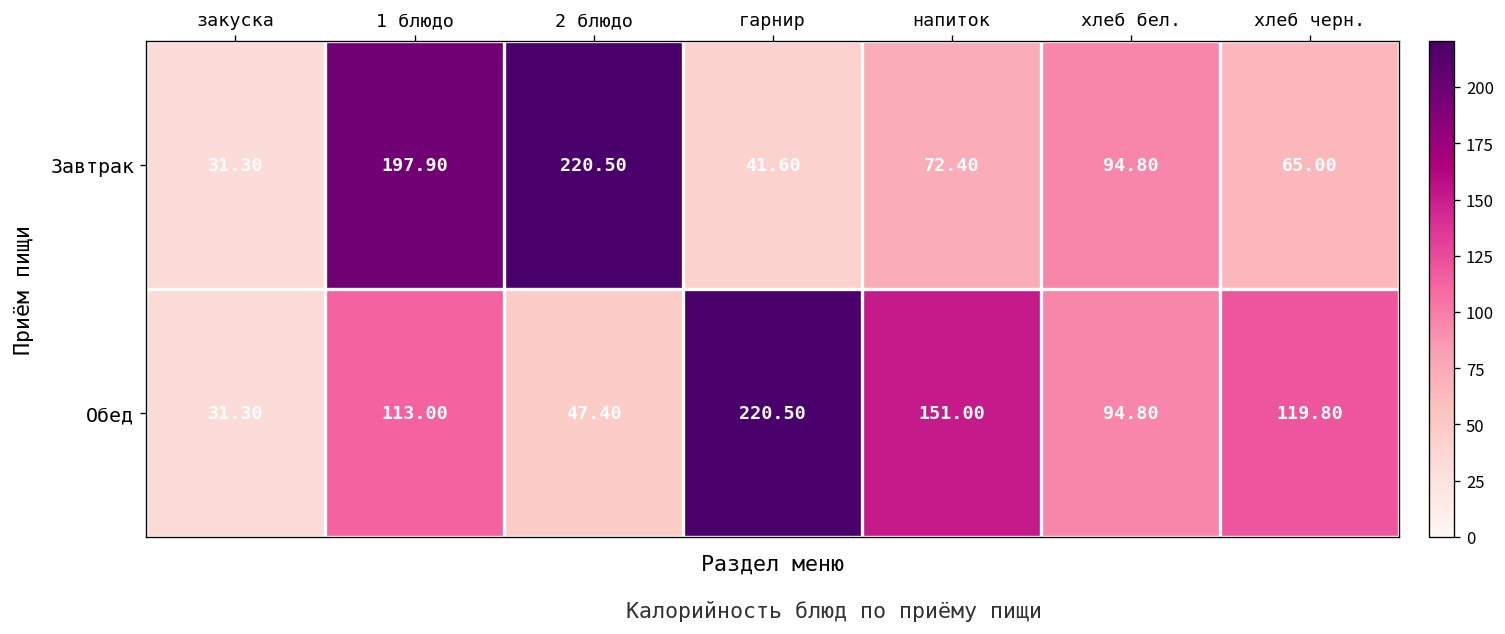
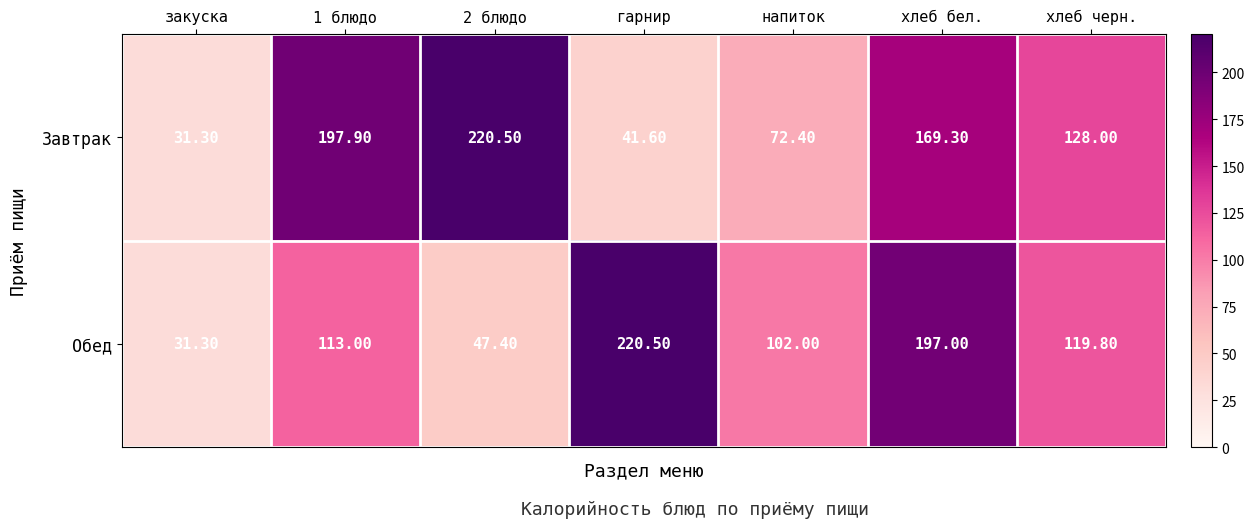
Завтрак, хлеб бел.: 94.80 -> 169.30
Завтрак, хлеб черн.: 65.00 -> 128.00
Обед, напиток: 151.00 -> 102.00
Обед, хлеб бел.: 94.80 -> 197.00
